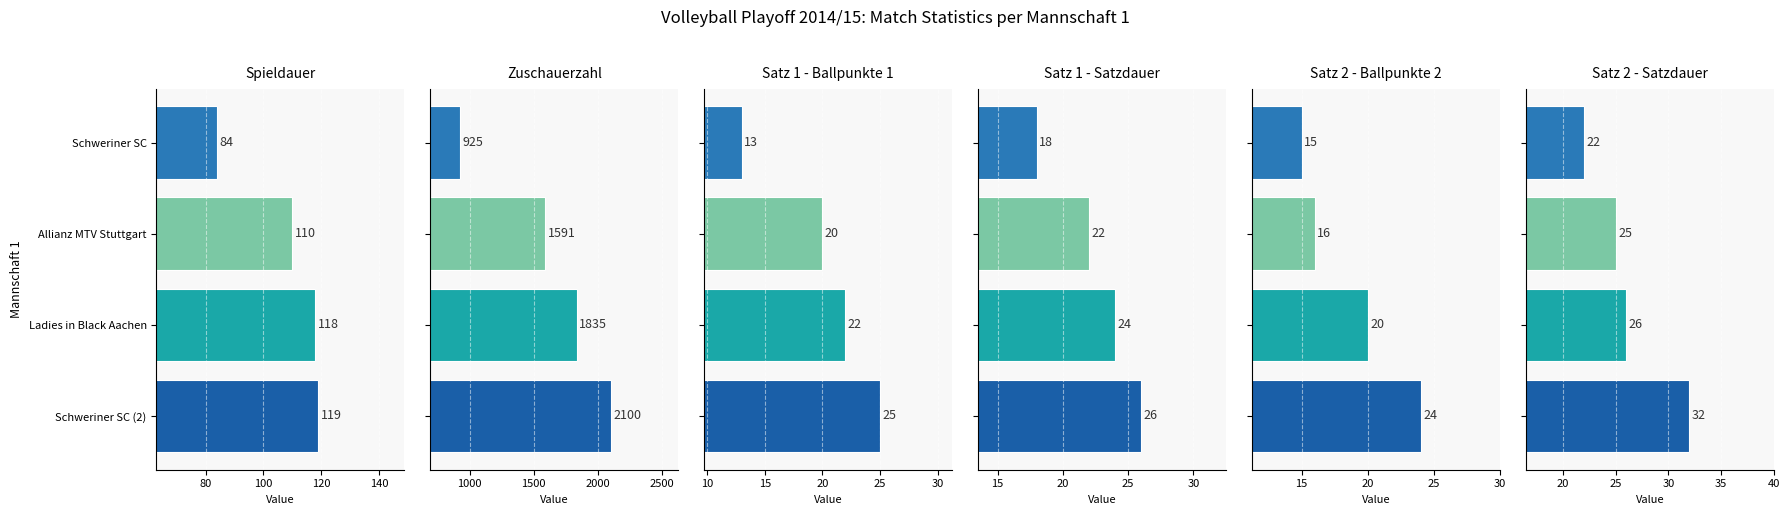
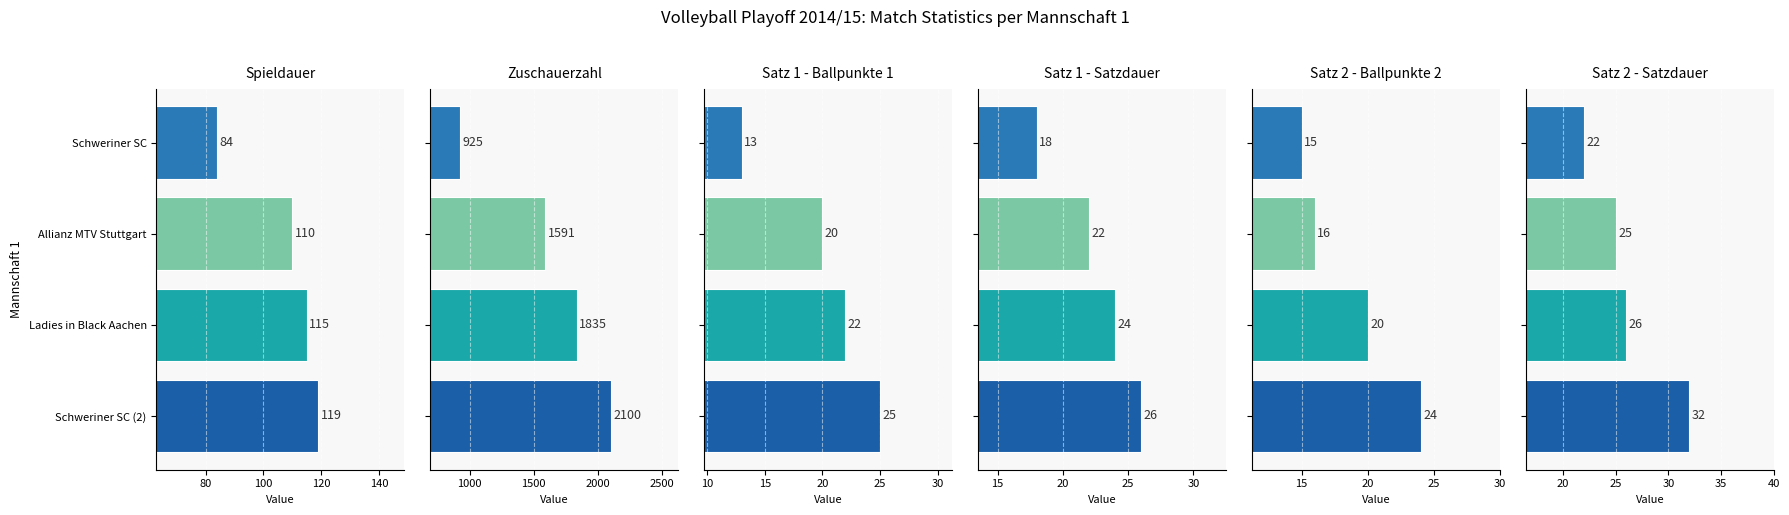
Spieldauer, Ladies in Black Aachen: 118 -> 115
